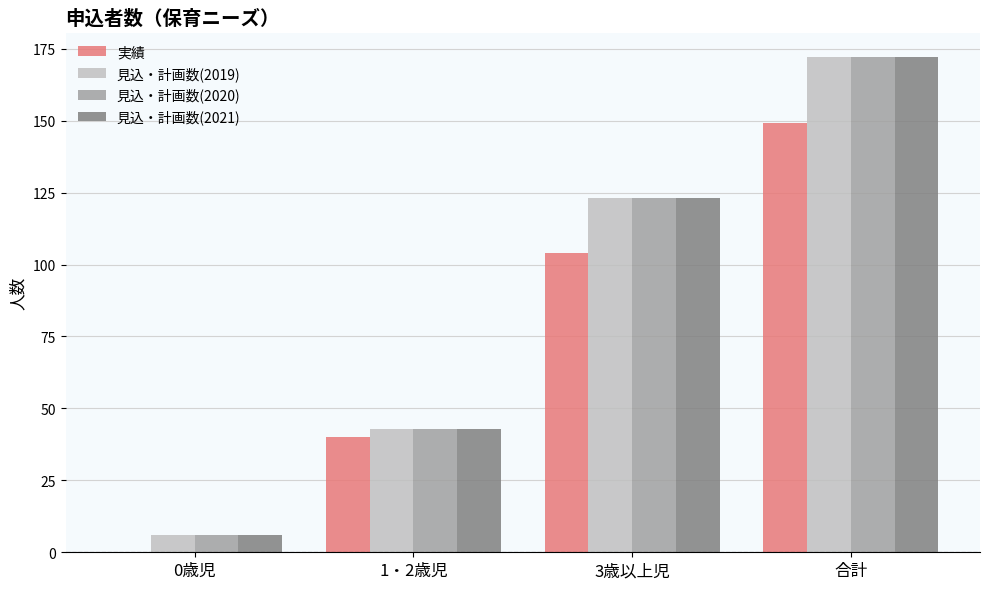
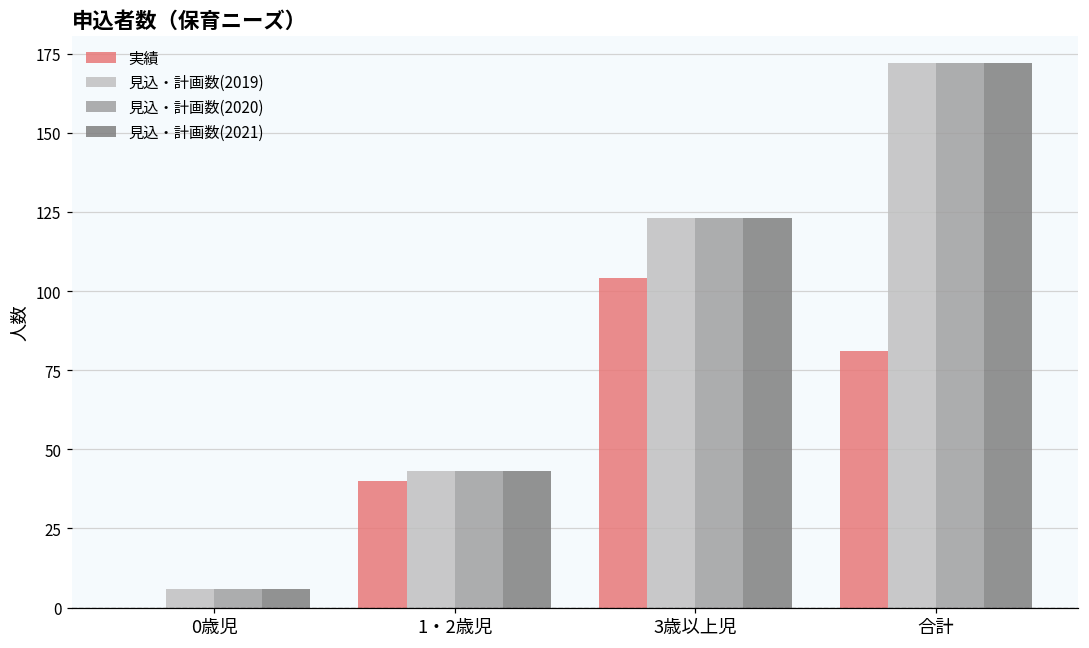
実績, 合計: 149 -> 81
